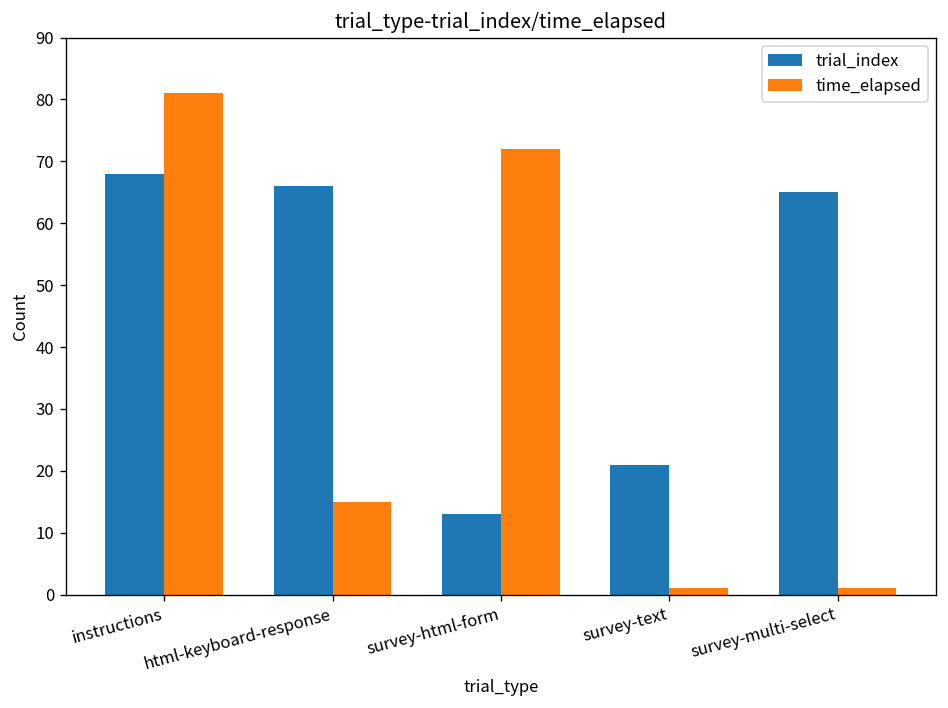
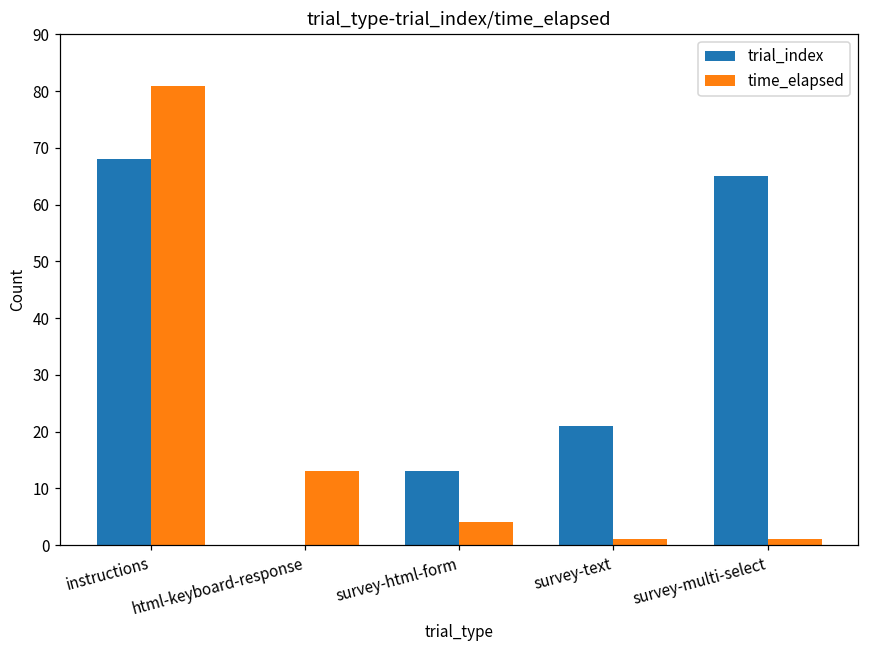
trial_index, html-keyboard-response: 66 -> 0
time_elapsed, html-keyboard-response: 15 -> 13
time_elapsed, survey-html-form: 72 -> 4
